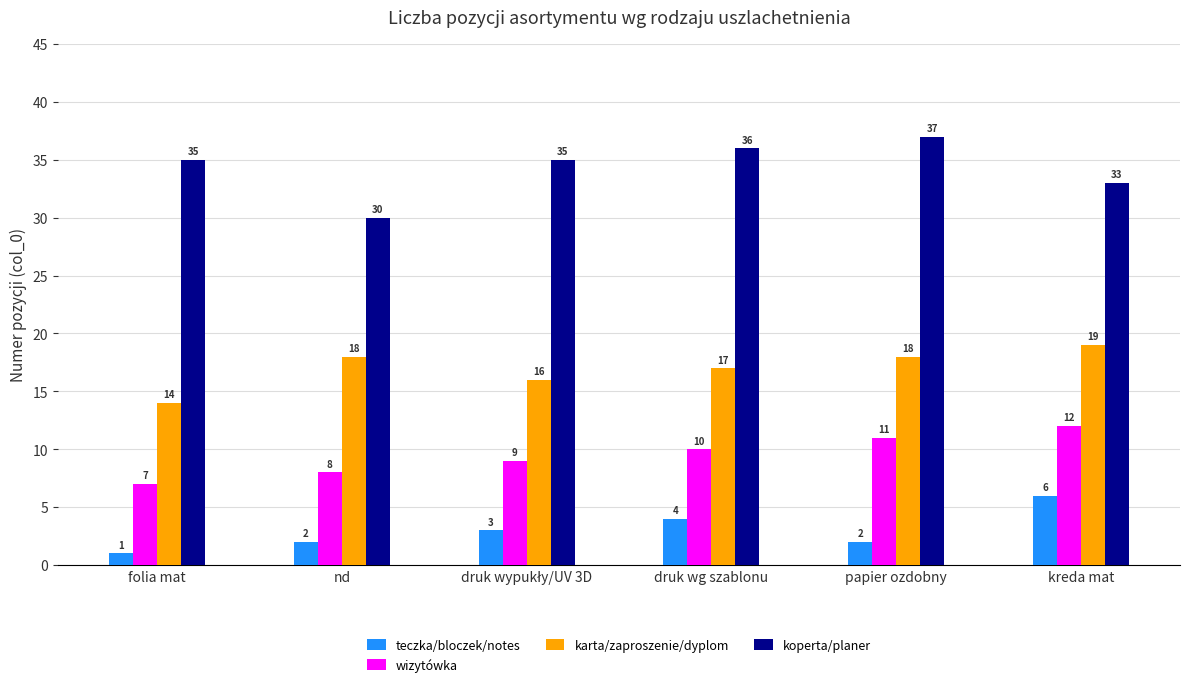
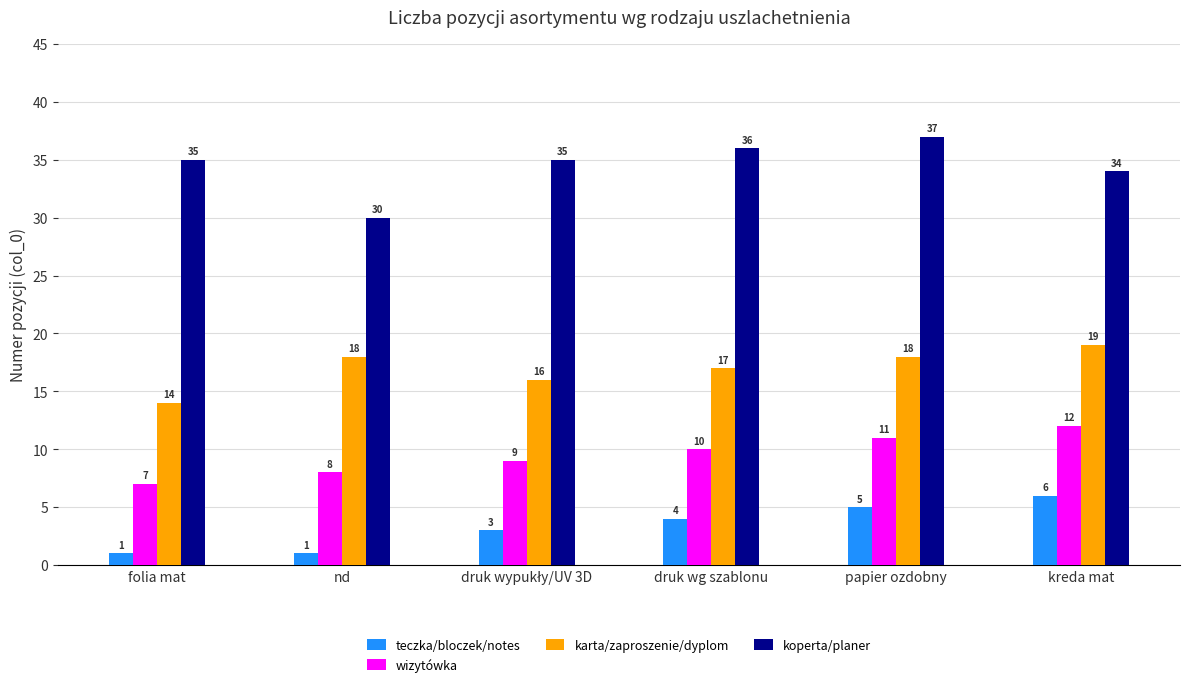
teczka/bloczek/notes, nd: 2 -> 1
teczka/bloczek/notes, papier ozdobny: 2 -> 5
koperta/planer, kreda mat: 33 -> 34
